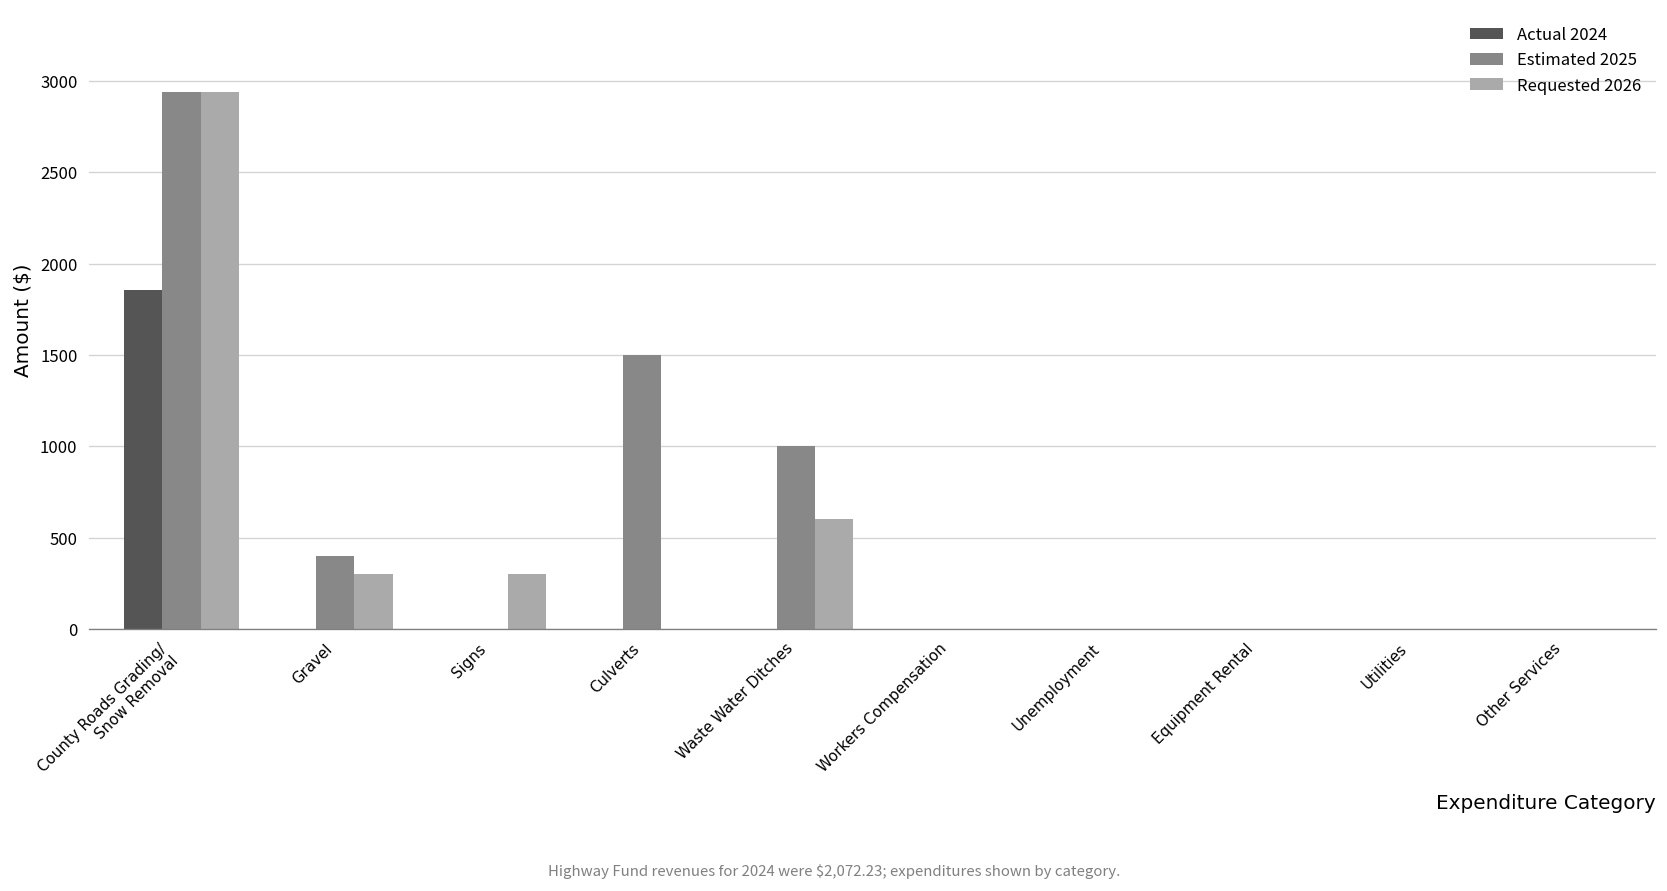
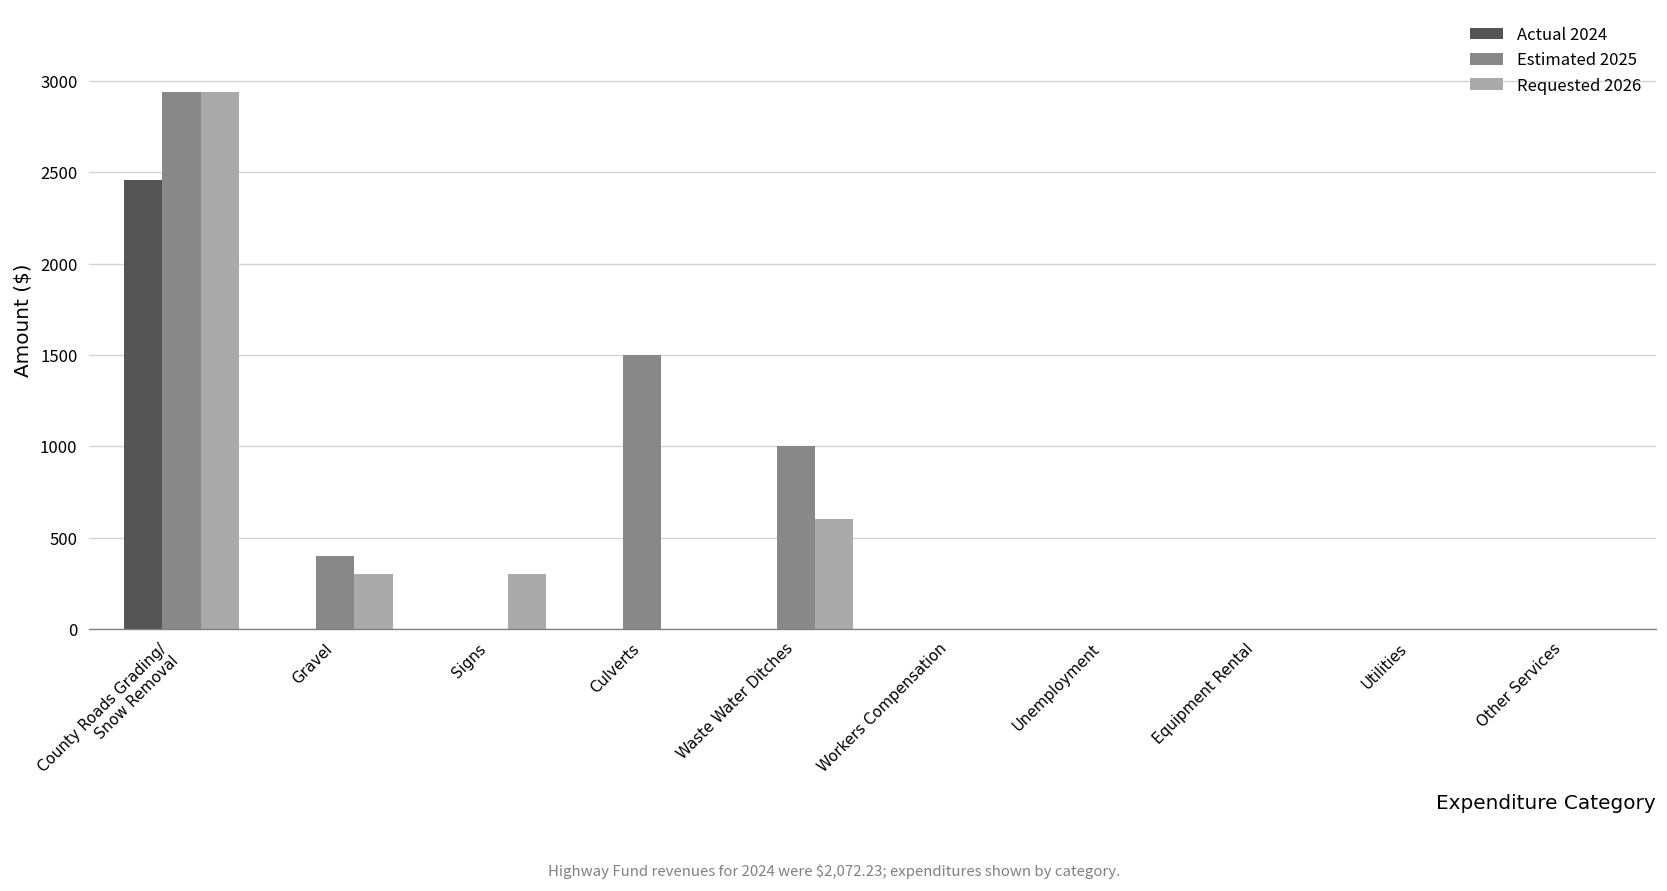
Actual 2024, County Roads Grading/ Snow Removal: 1850 -> 2460
